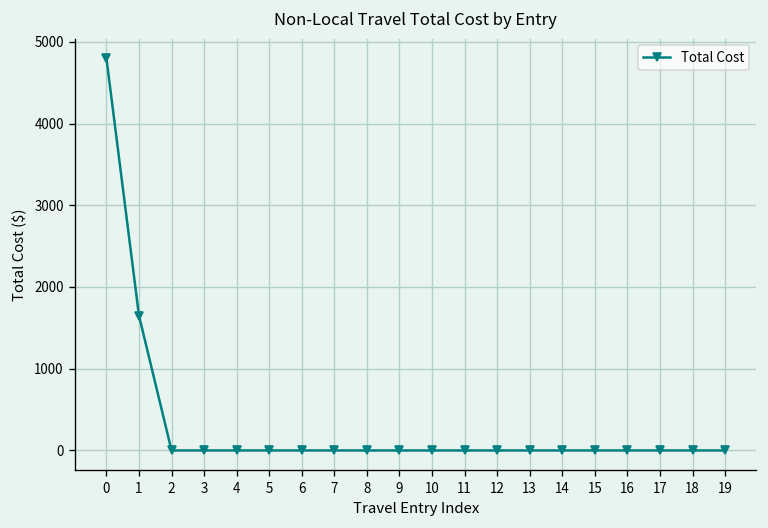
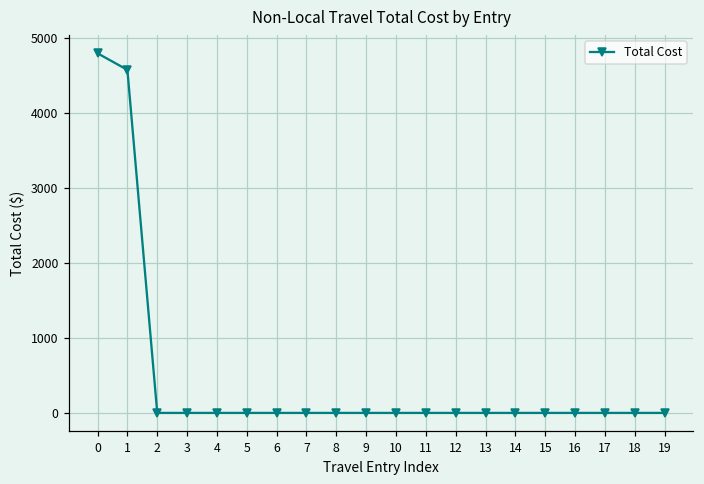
1: 1700 -> 4600
